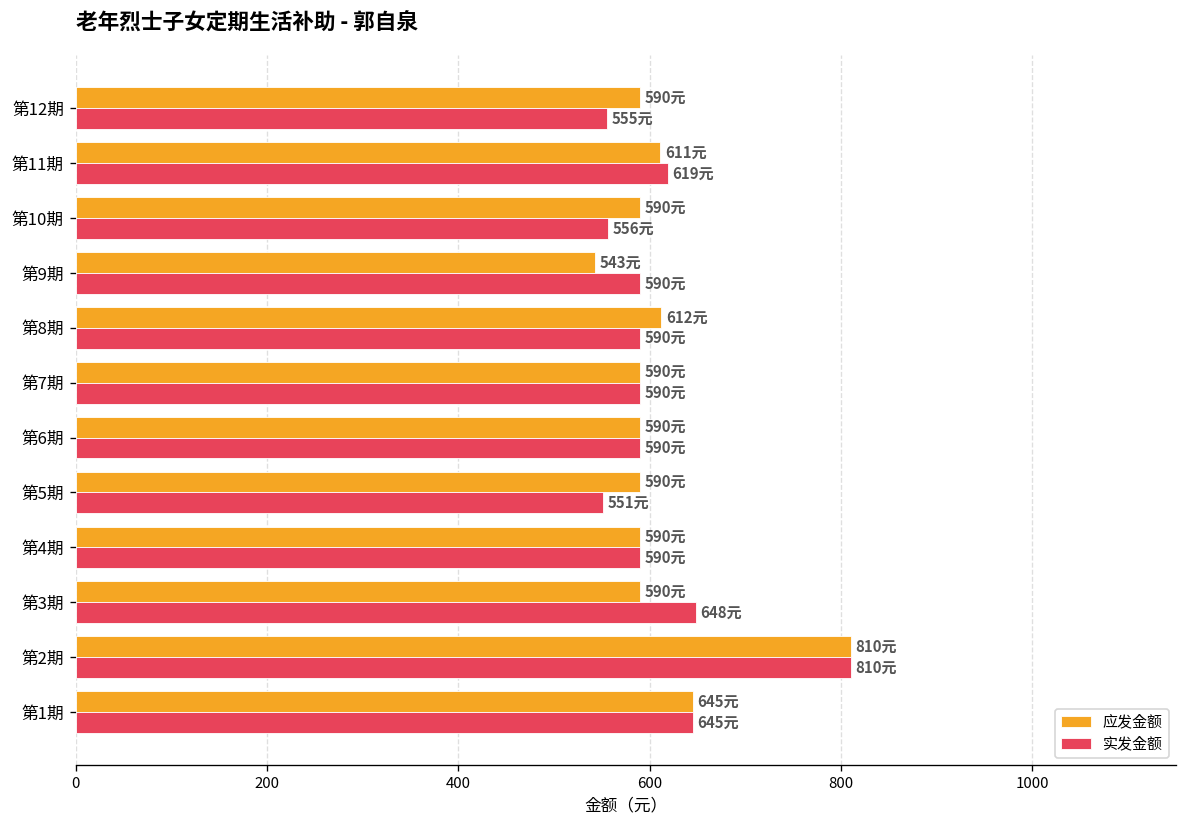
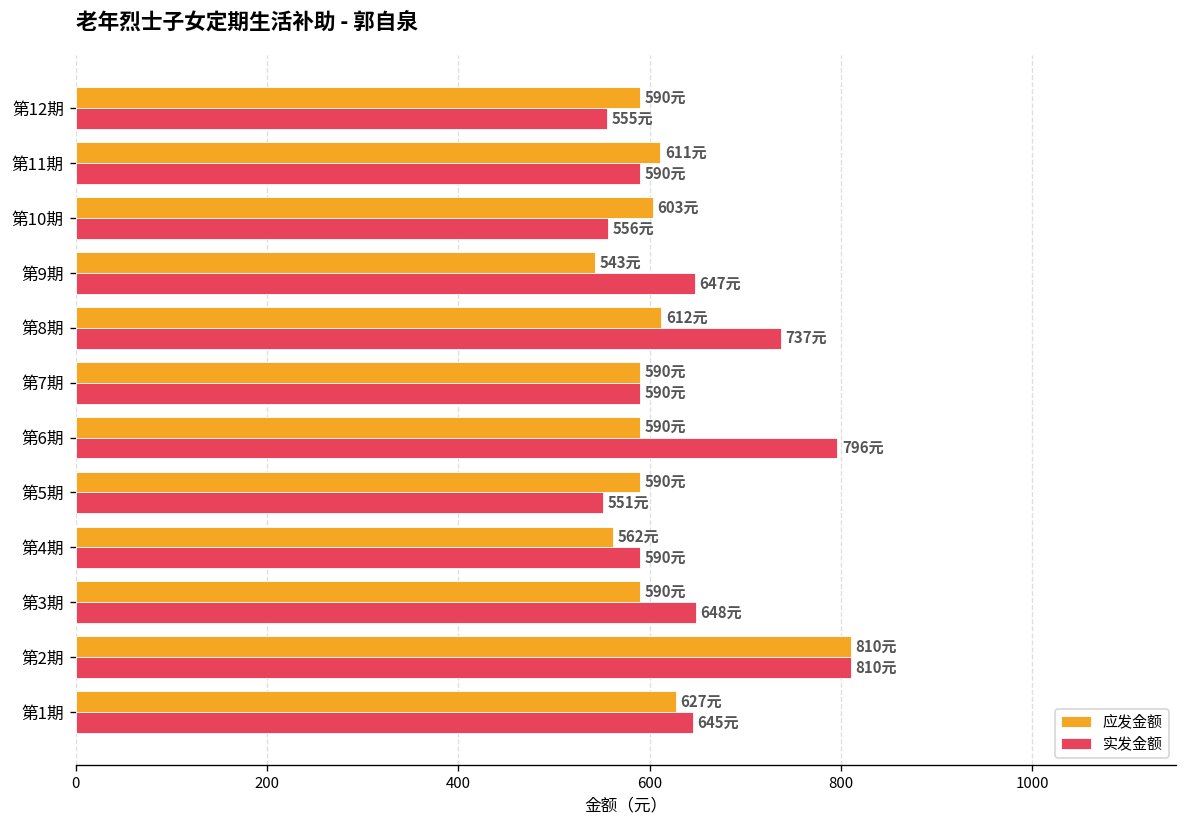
实发金额, 第11期: 619元 -> 590元
应发金额, 第10期: 590元 -> 603元
实发金额, 第9期: 590元 -> 647元
实发金额, 第8期: 590元 -> 737元
实发金额, 第6期: 590元 -> 796元
应发金额, 第4期: 590元 -> 562元
应发金额, 第1期: 645元 -> 627元
